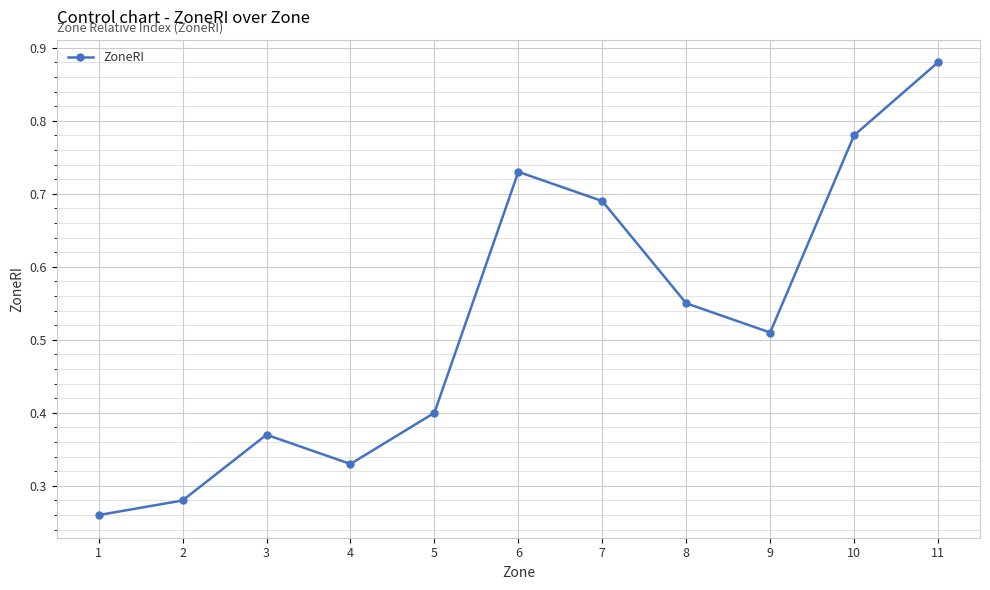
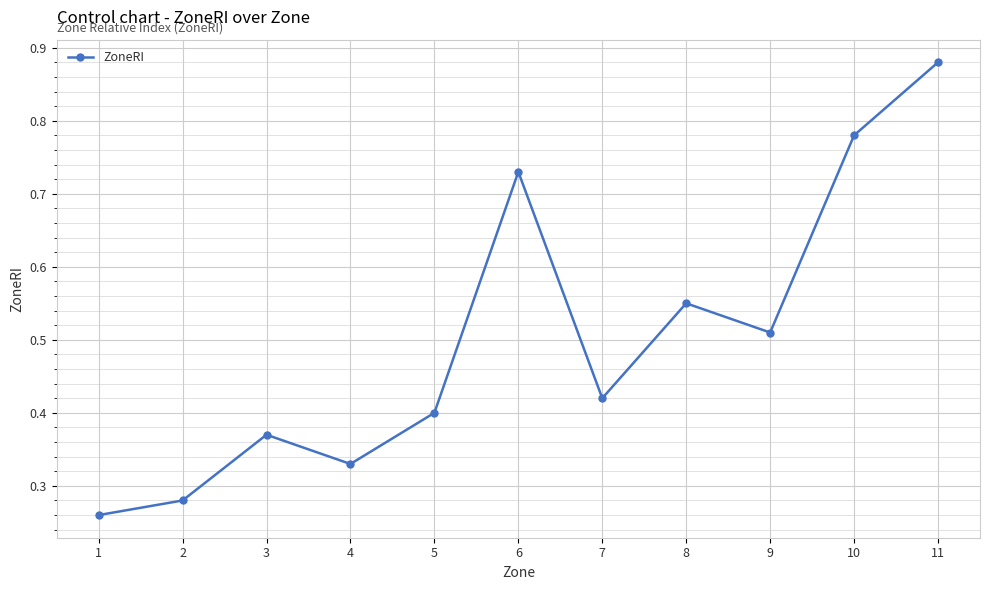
7: 0.69 -> 0.42
